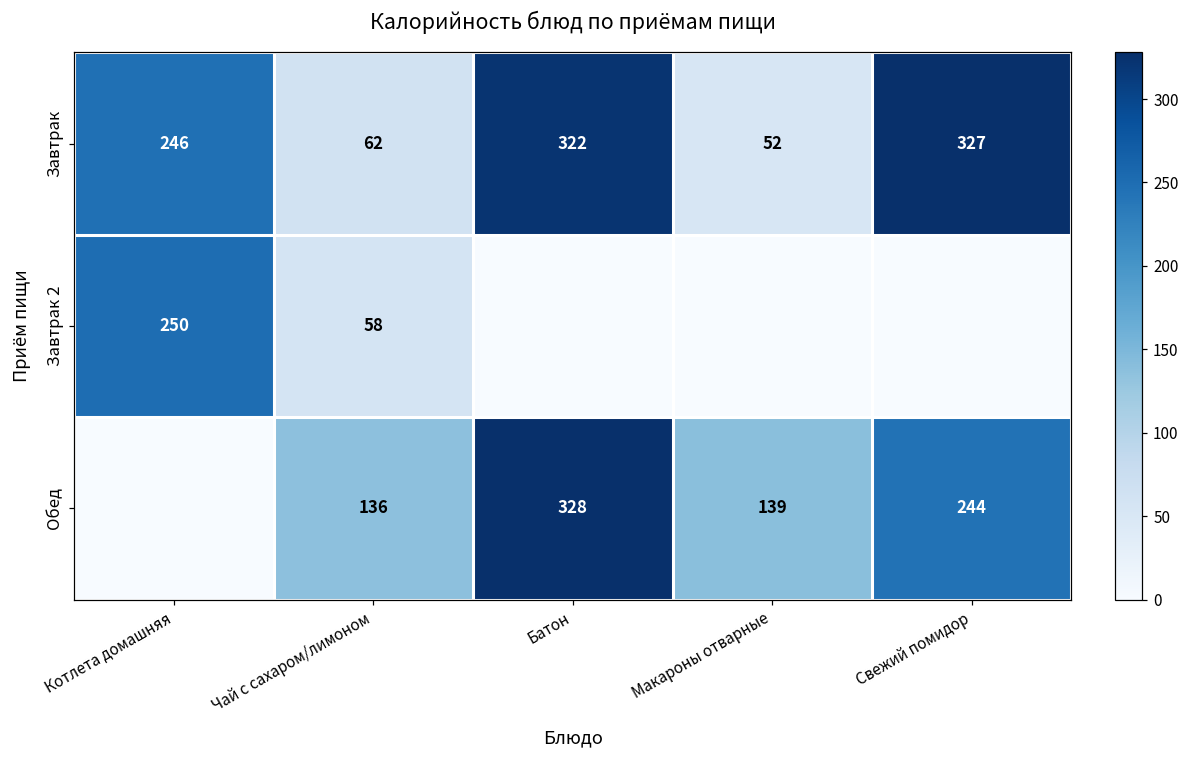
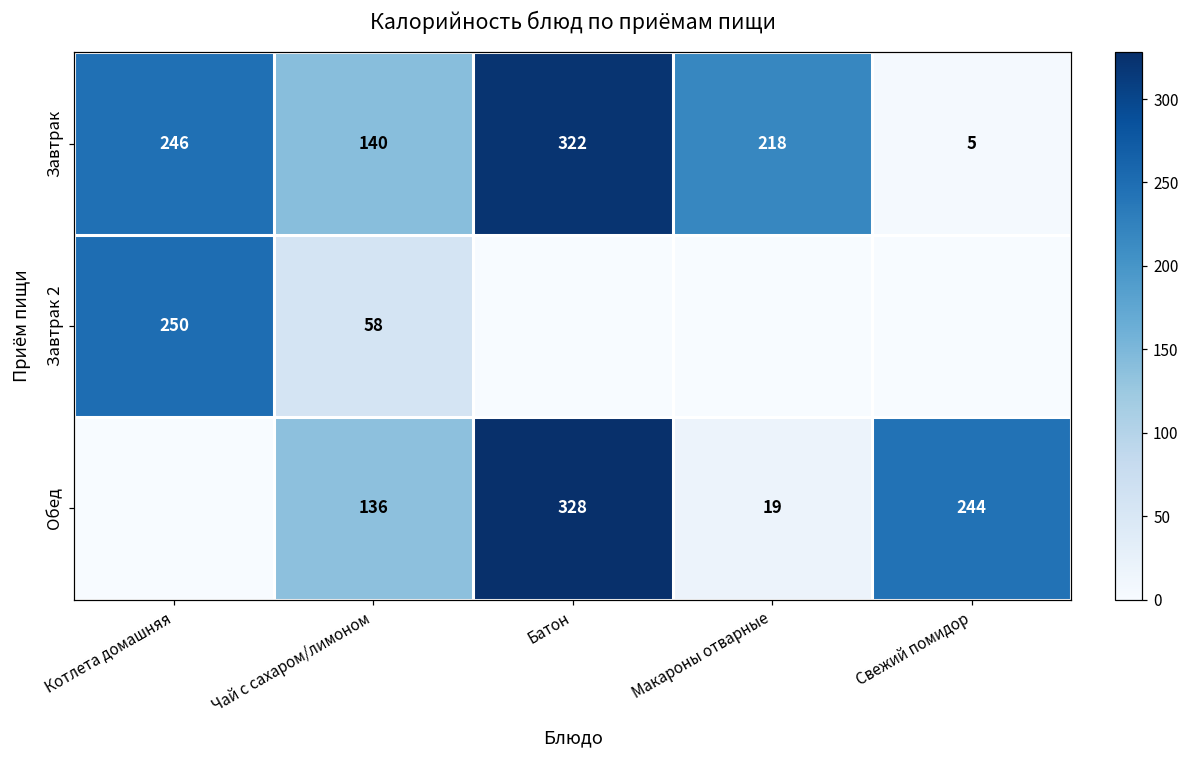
Завтрак, Чай с сахаром/лимоном: 62 -> 140
Завтрак, Макароны отварные: 52 -> 218
Завтрак, Свежий помидор: 327 -> 5
Обед, Макароны отварные: 139 -> 19
